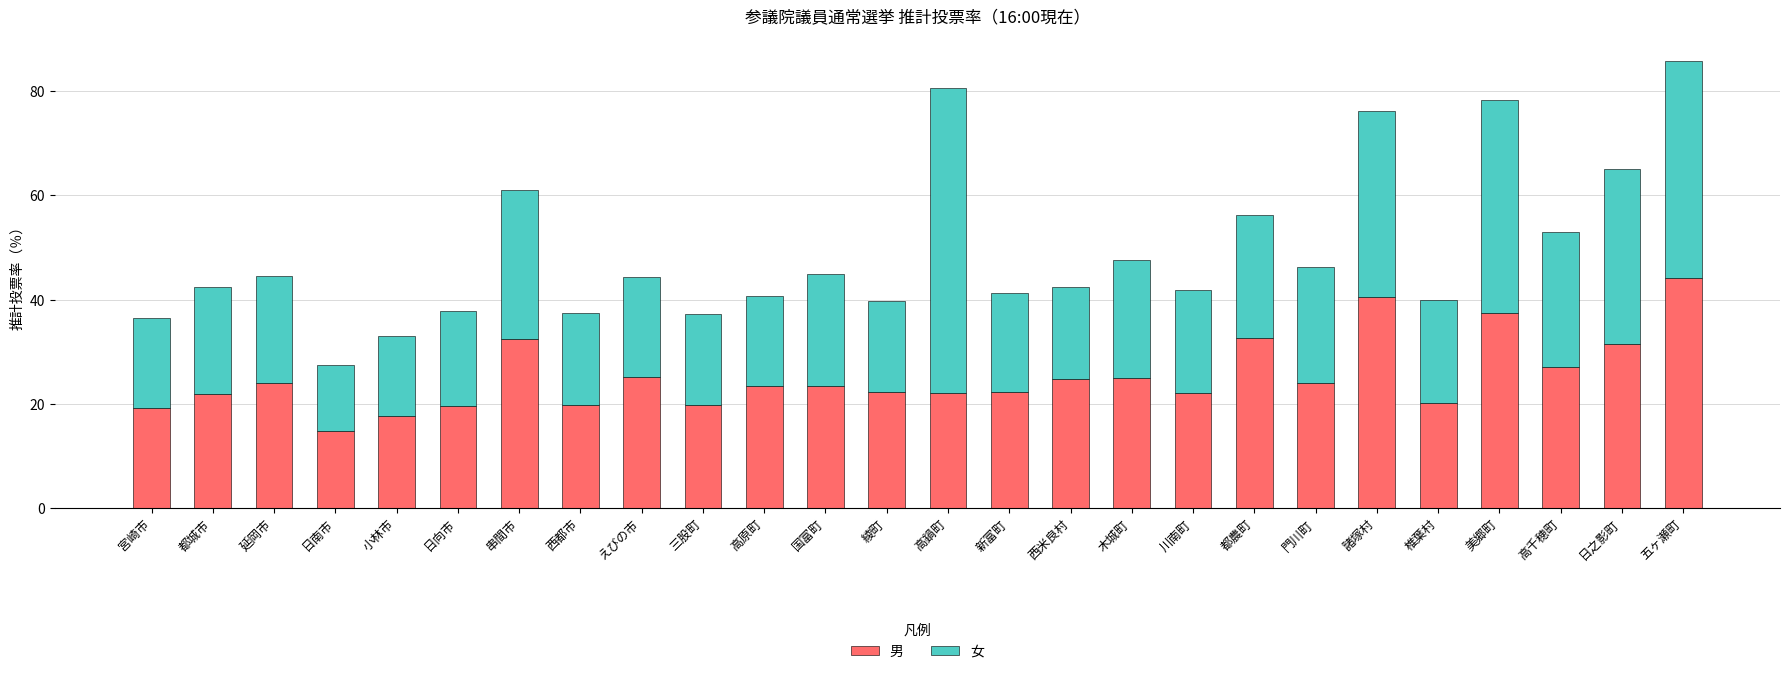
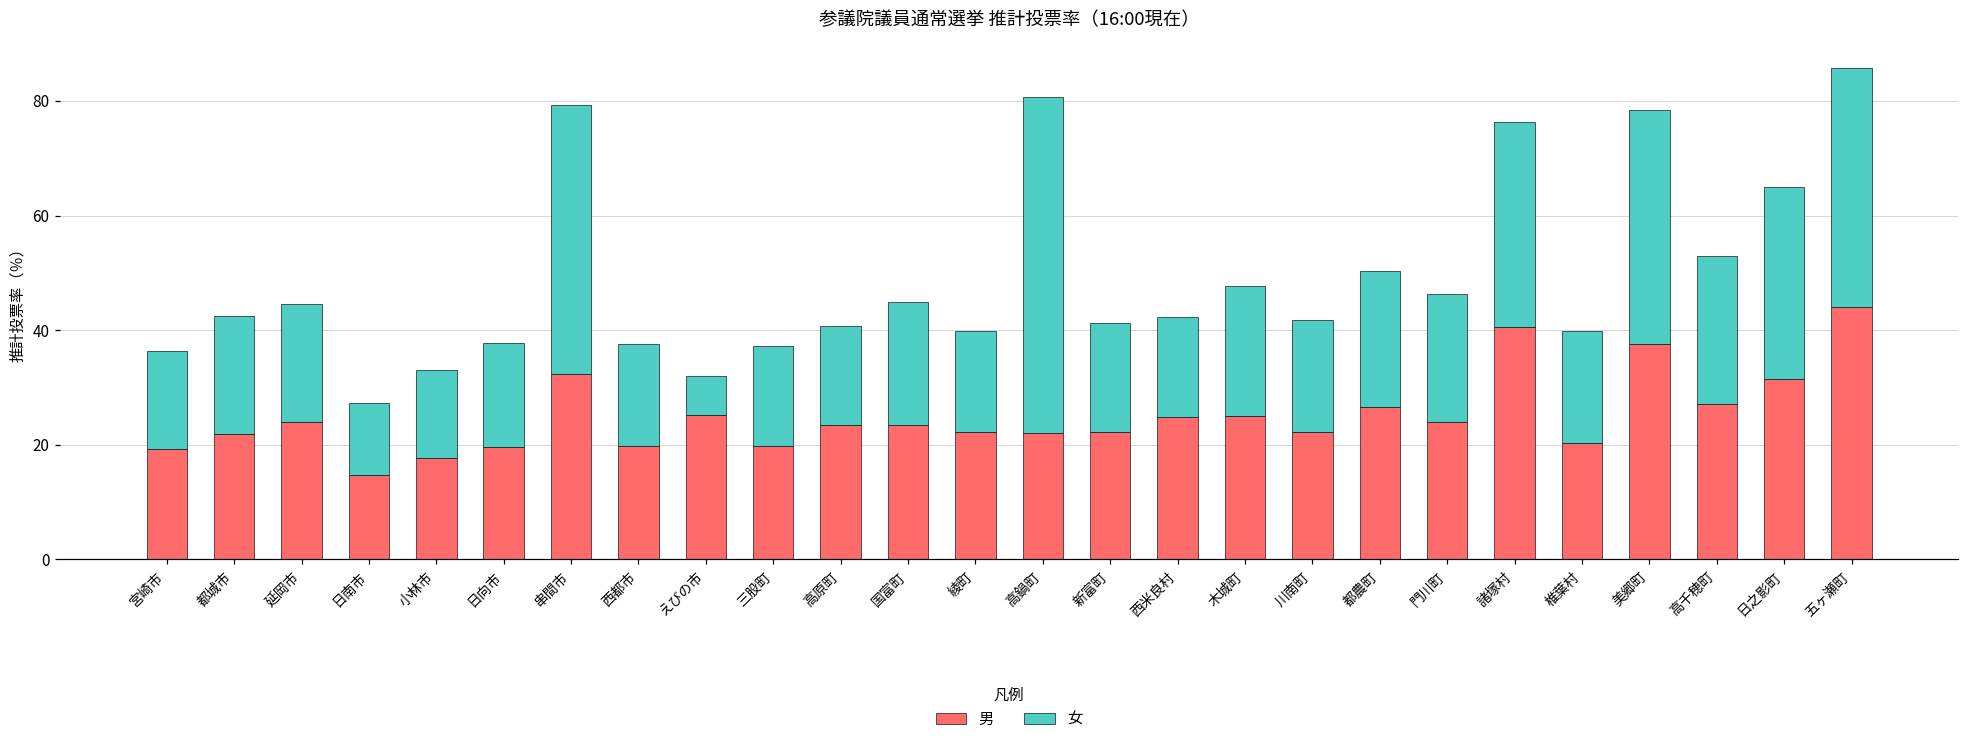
女, 串間市: 29 -> 47
女, えびの市: 19 -> 7
男, 都農町: 33 -> 27
